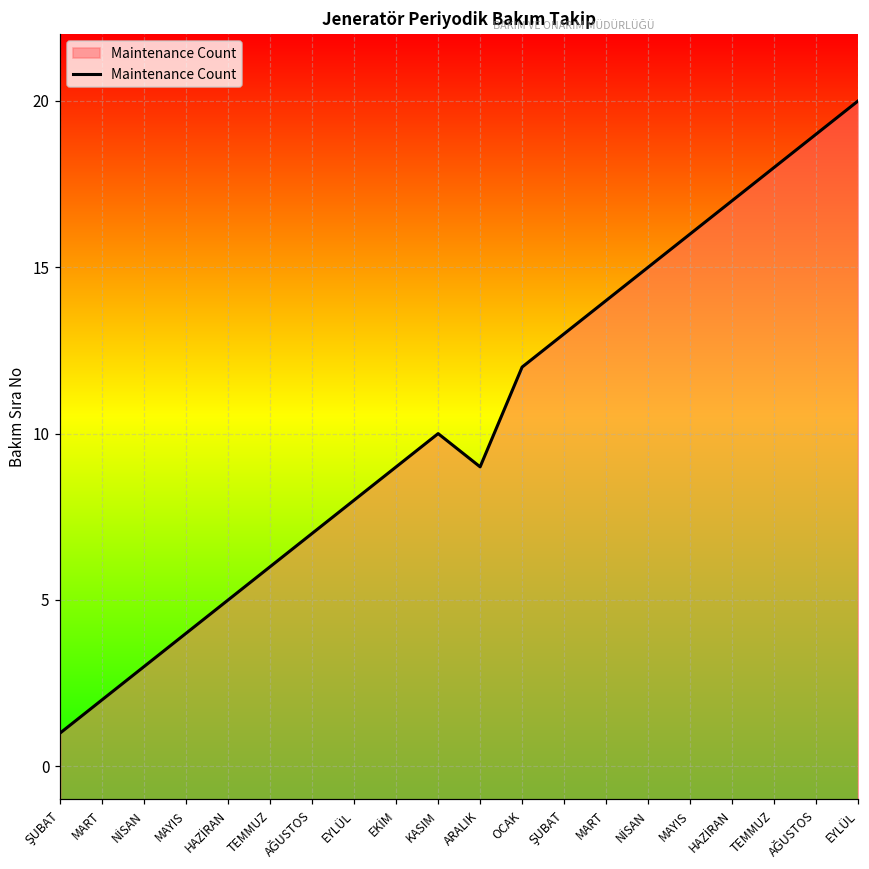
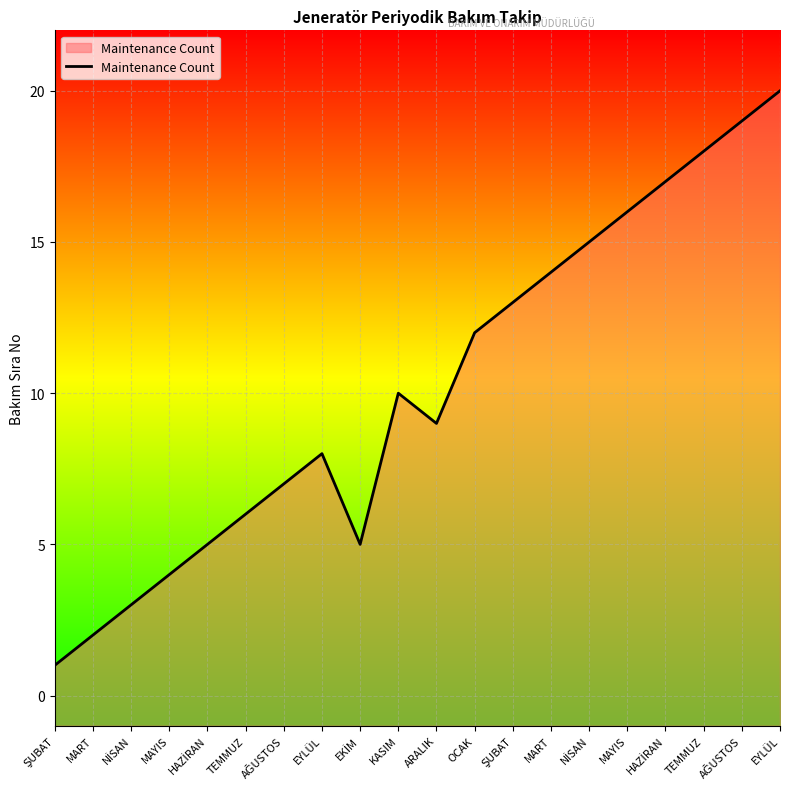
EKİM: 9 -> 5
